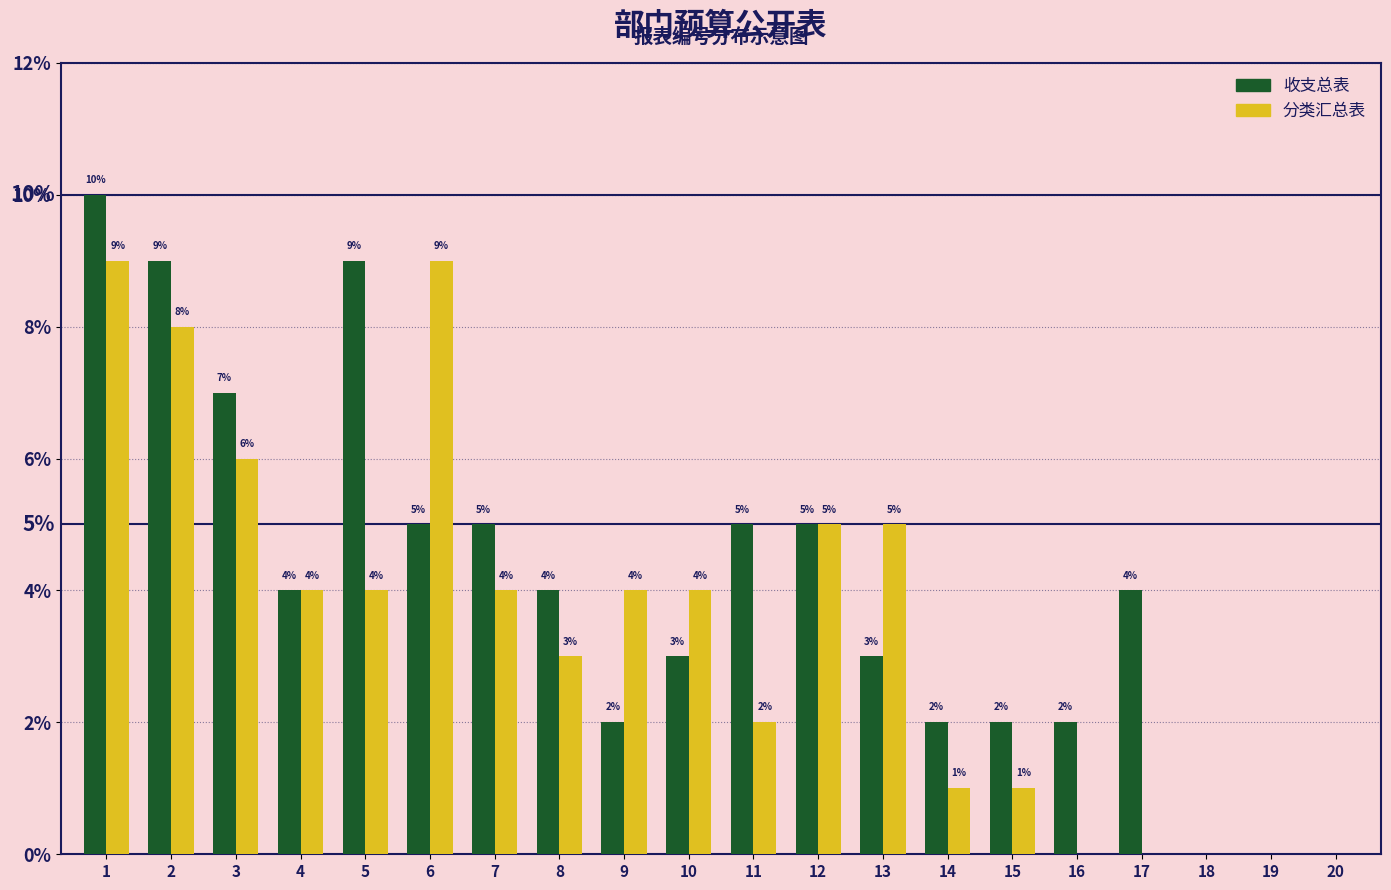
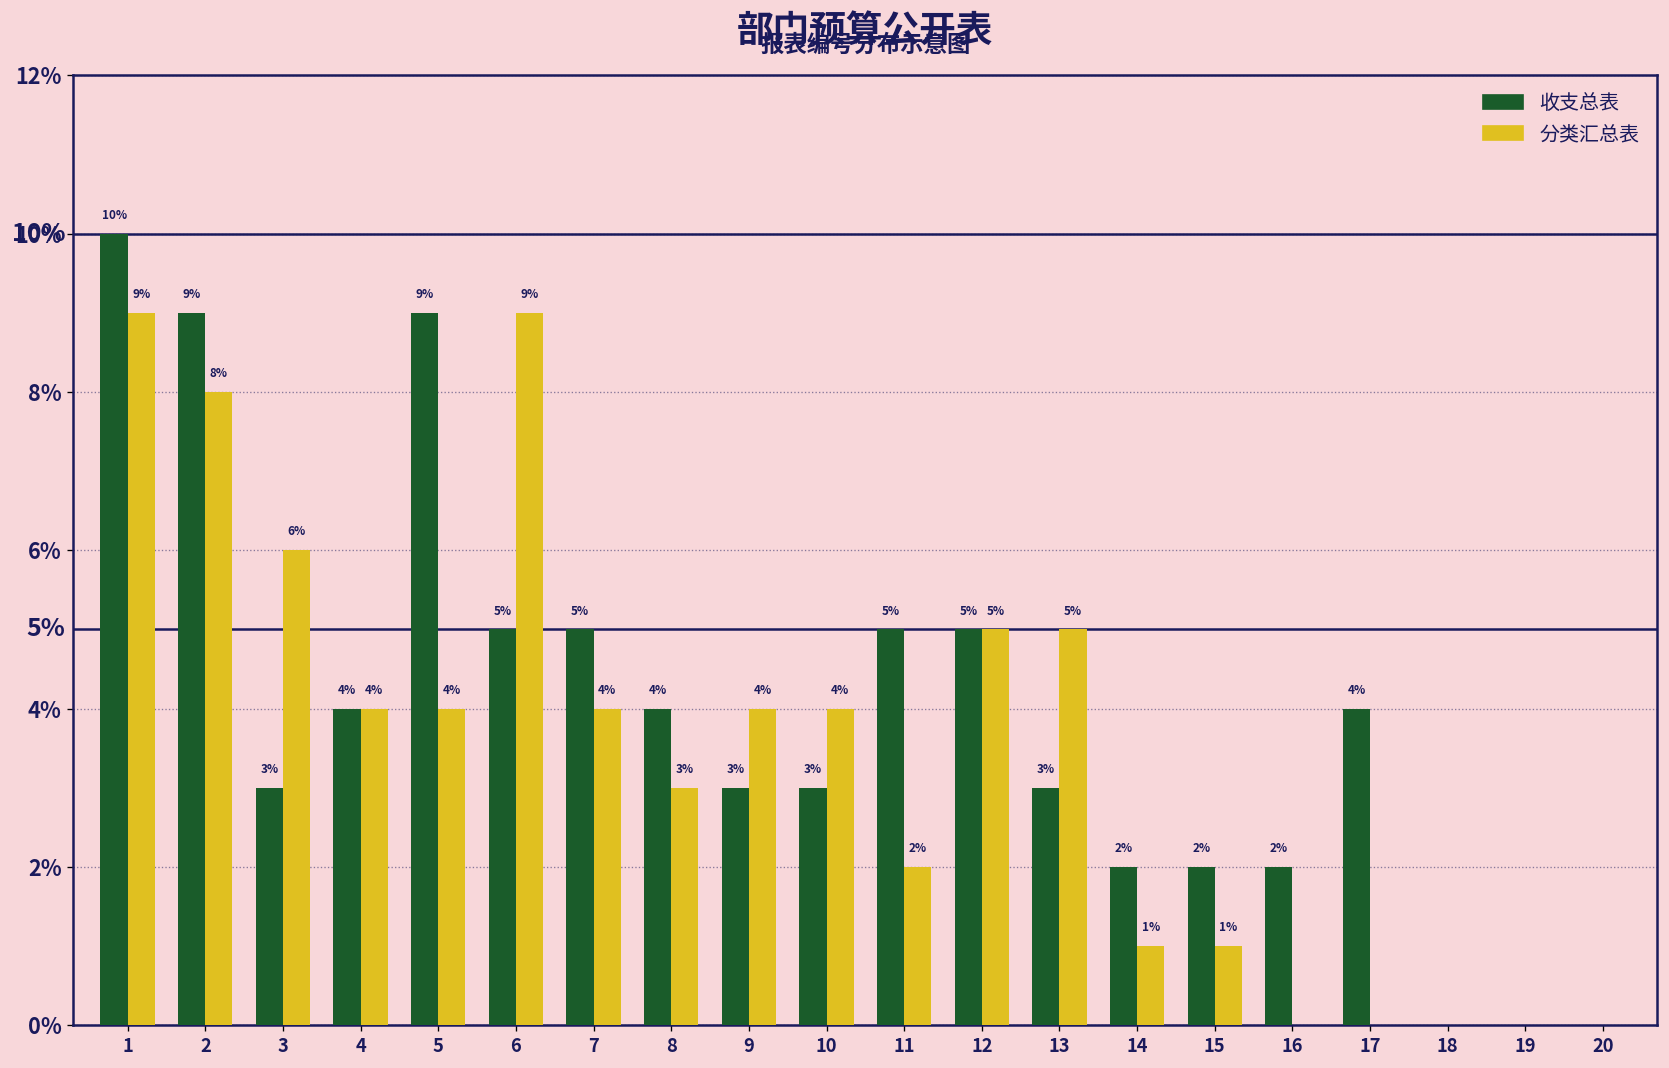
收支总表, 3: 7% -> 3%
收支总表, 9: 2% -> 3%
